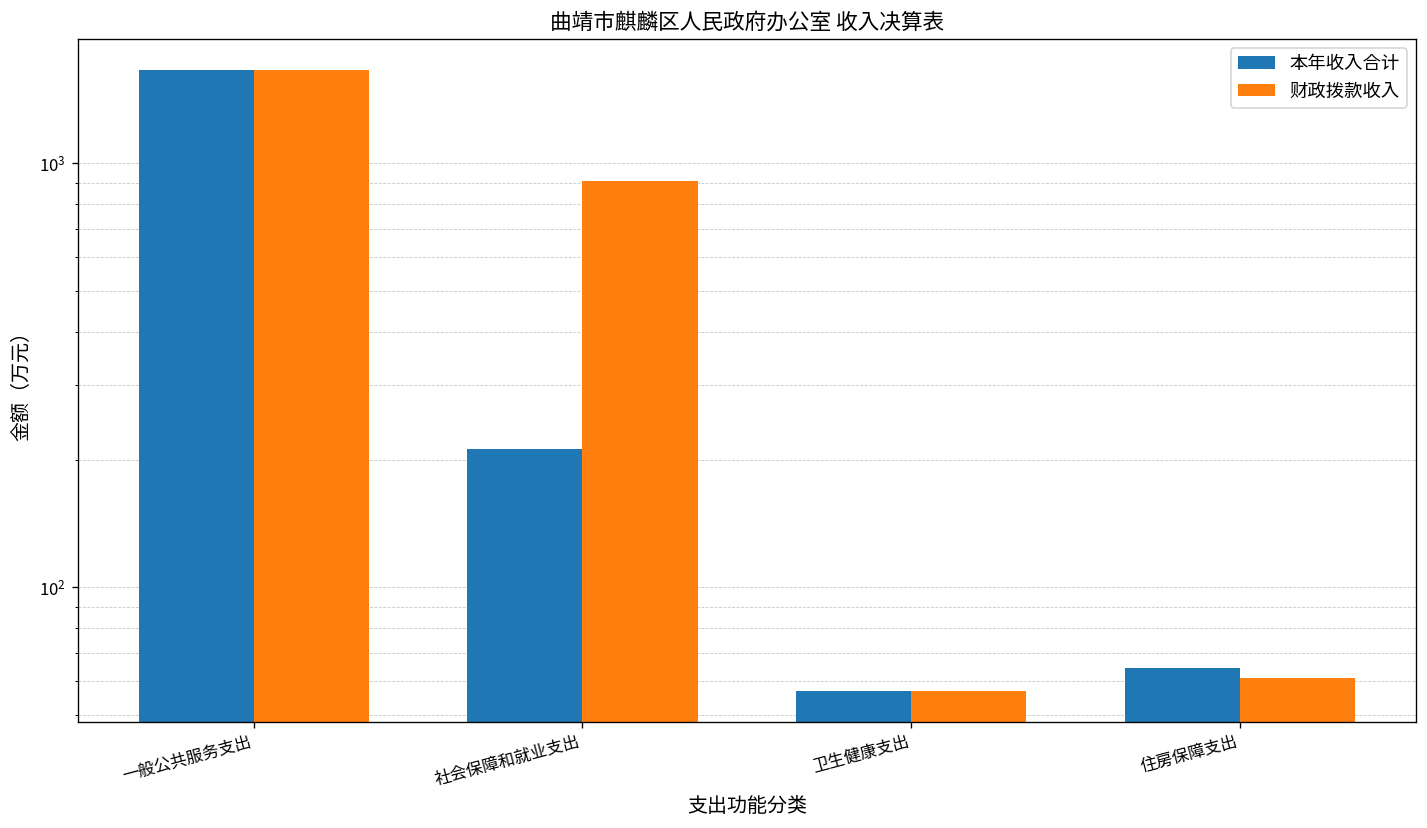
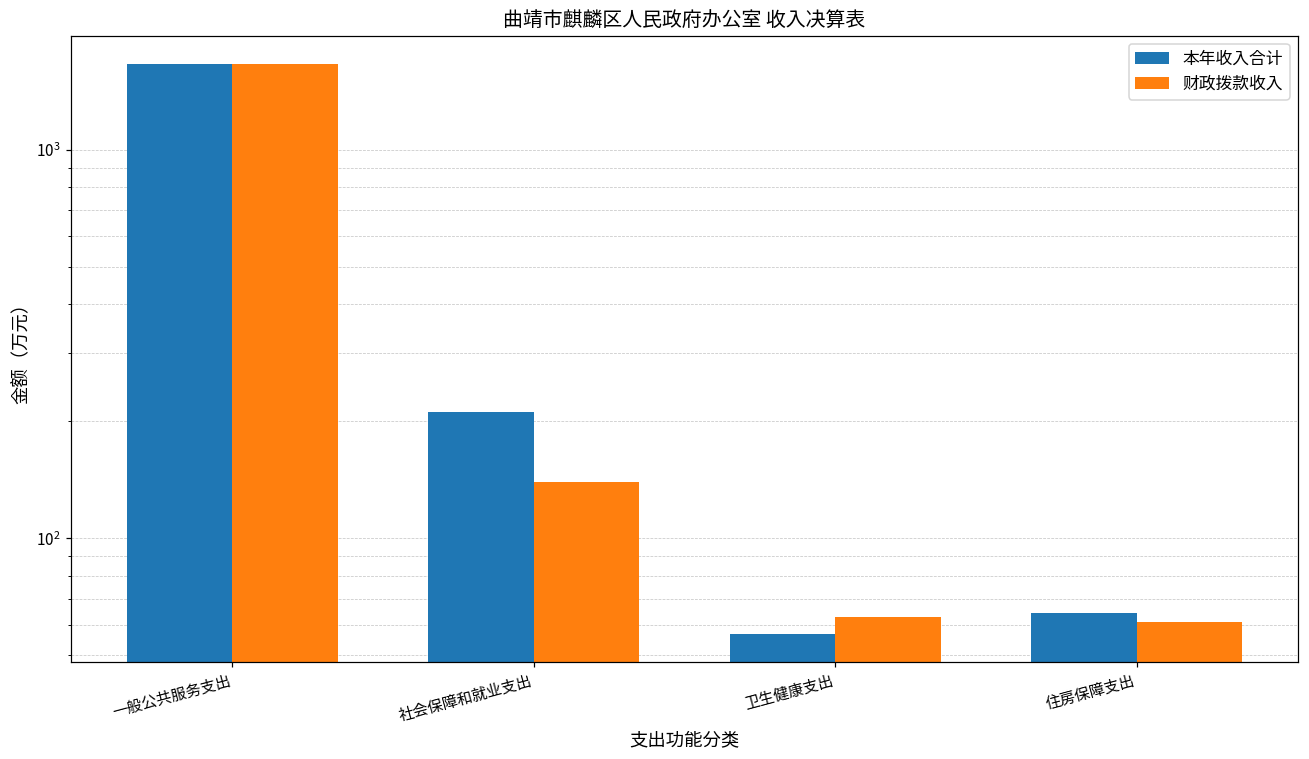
财政拨款收入, 社会保障和就业支出: 910 -> 140
财政拨款收入, 卫生健康支出: 57 -> 63
